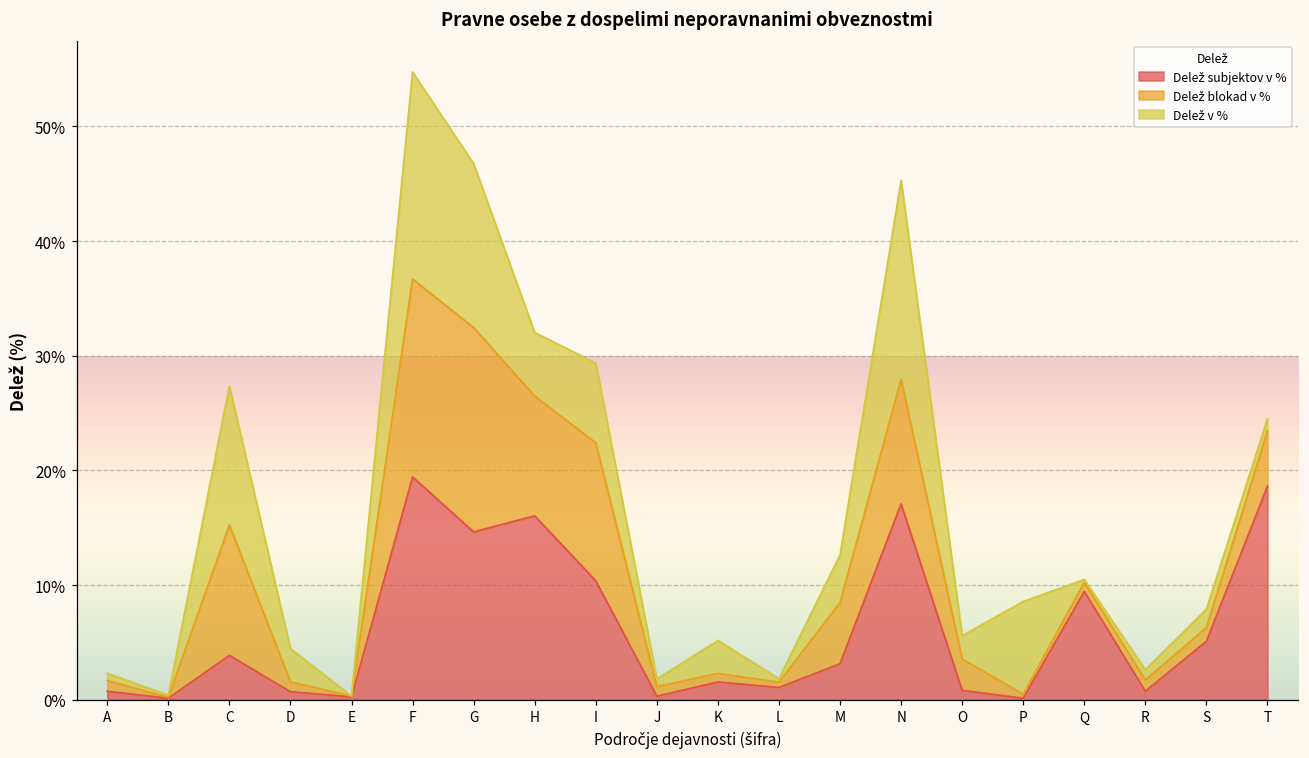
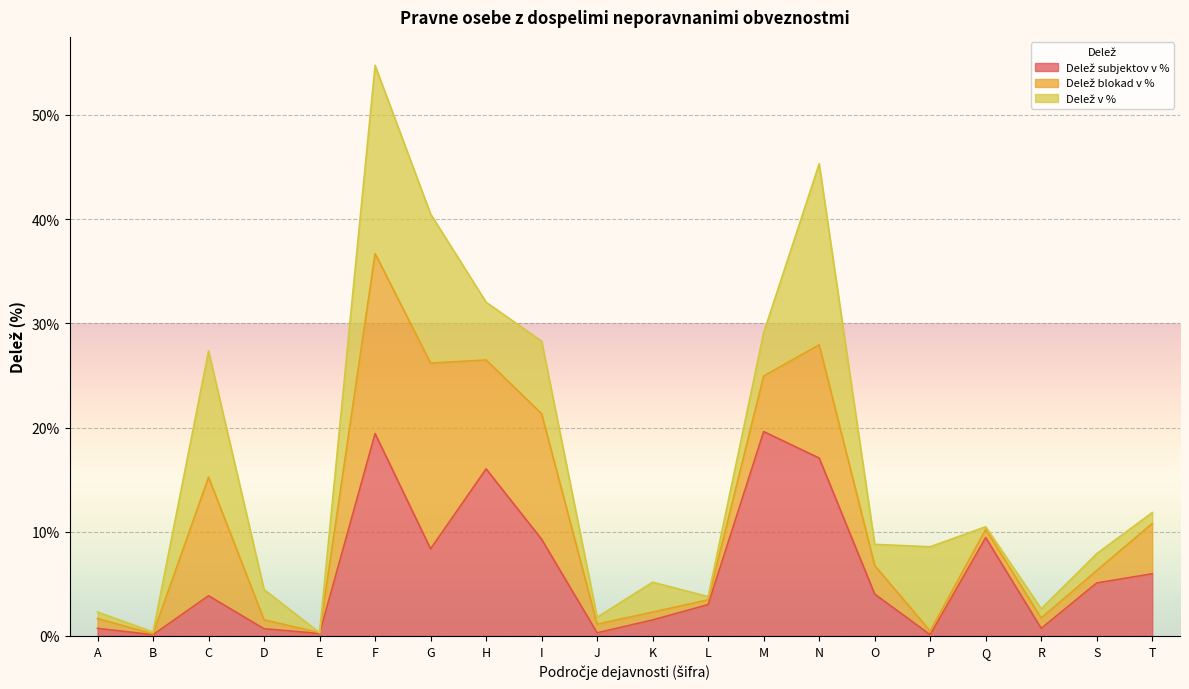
Delež subjektov v %, G: 14.6% -> 8.4%
Delež subjektov v %, I: 10.4% -> 9.3%
Delež subjektov v %, L: 1.1% -> 3.0%
Delež subjektov v %, M: 3.1% -> 19.6%
Delež subjektov v %, O: 0.8% -> 4.0%
Delež subjektov v %, T: 18.6% -> 6.0%
